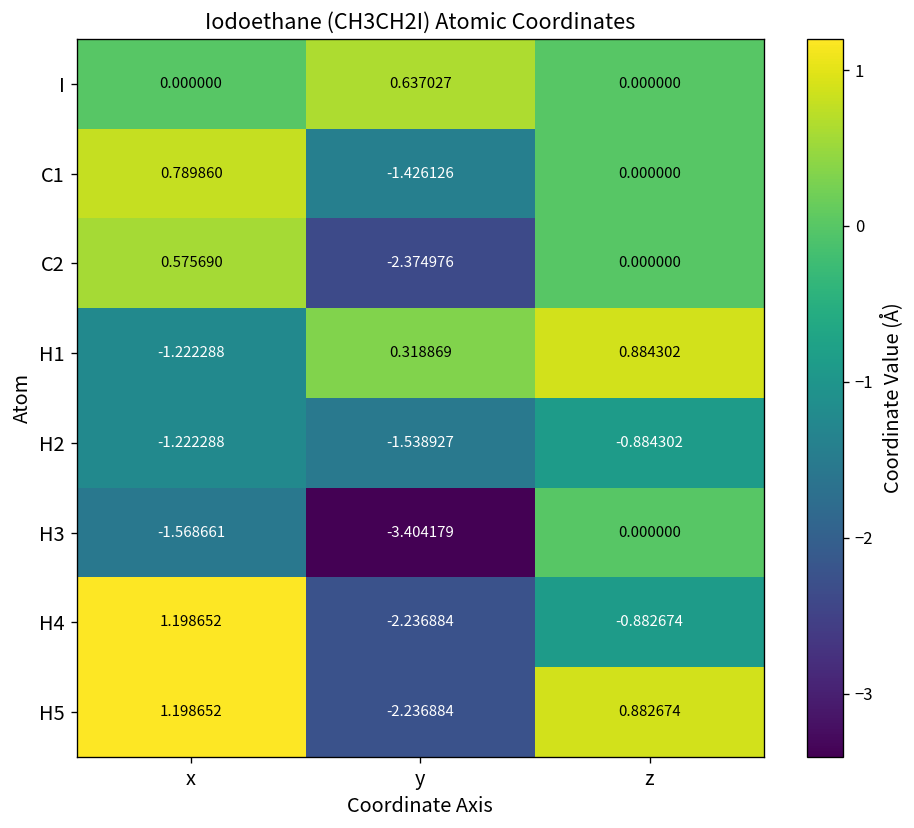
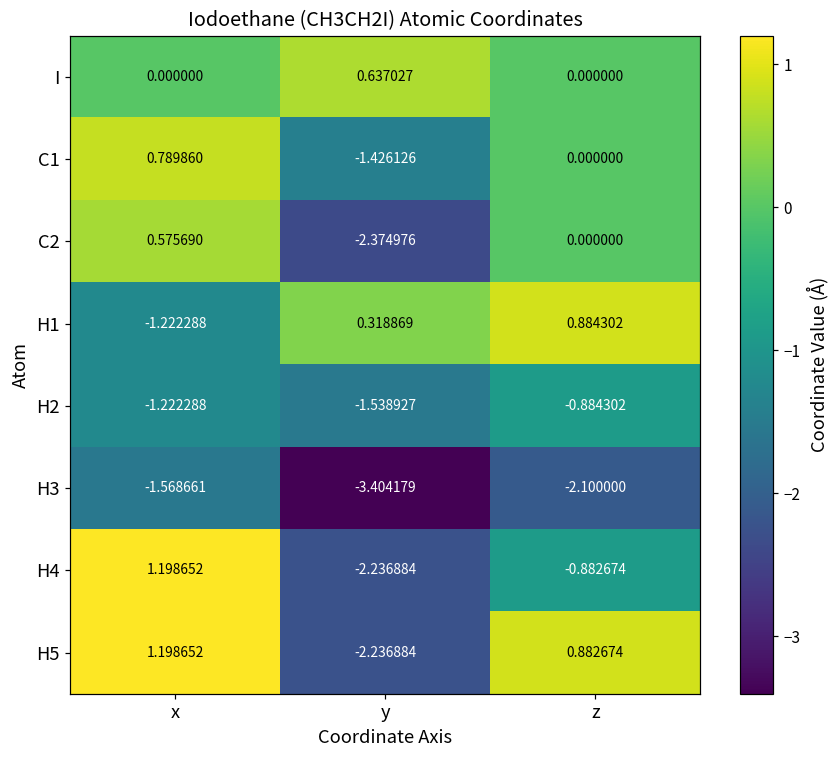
H3, z: 0.000000 -> -2.100000
